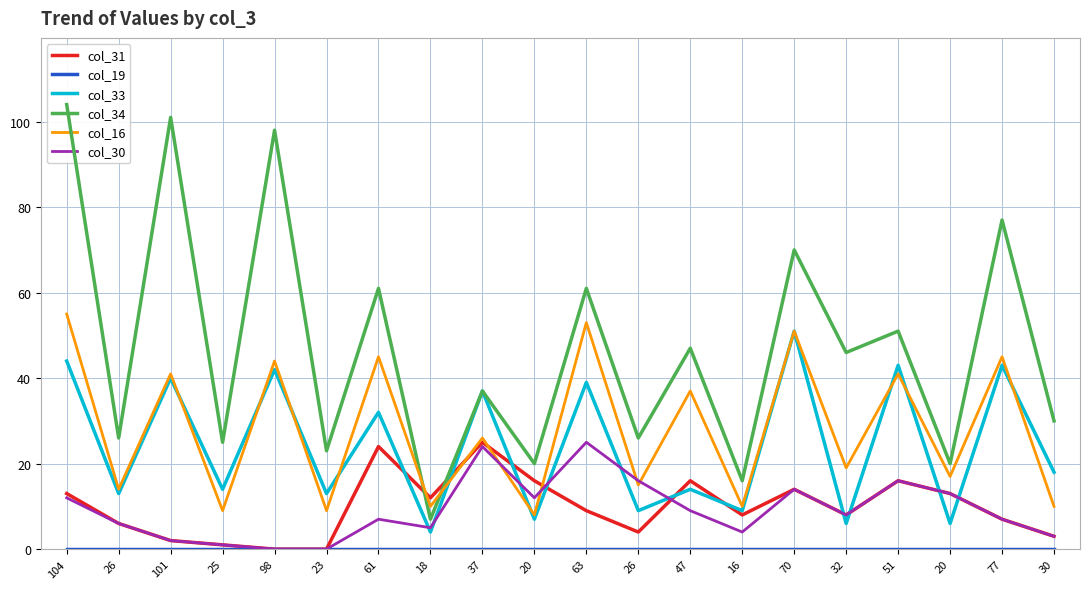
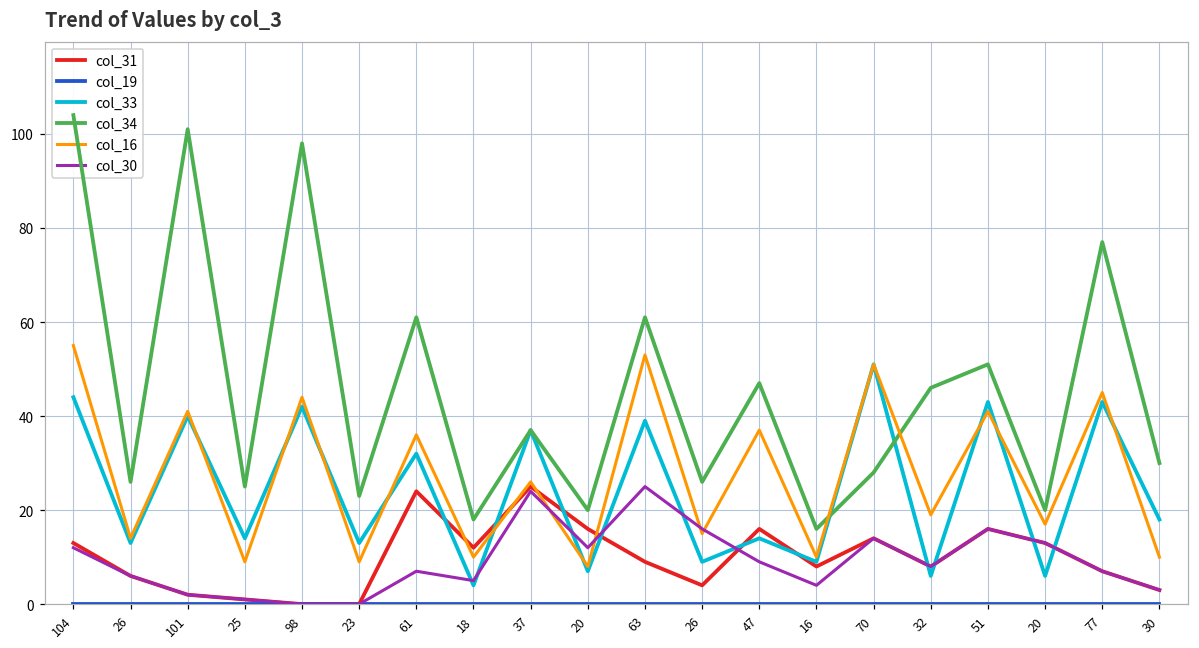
col_16, 61: 45 -> 36
col_34, 18: 7 -> 18
col_34, 70: 70 -> 28
